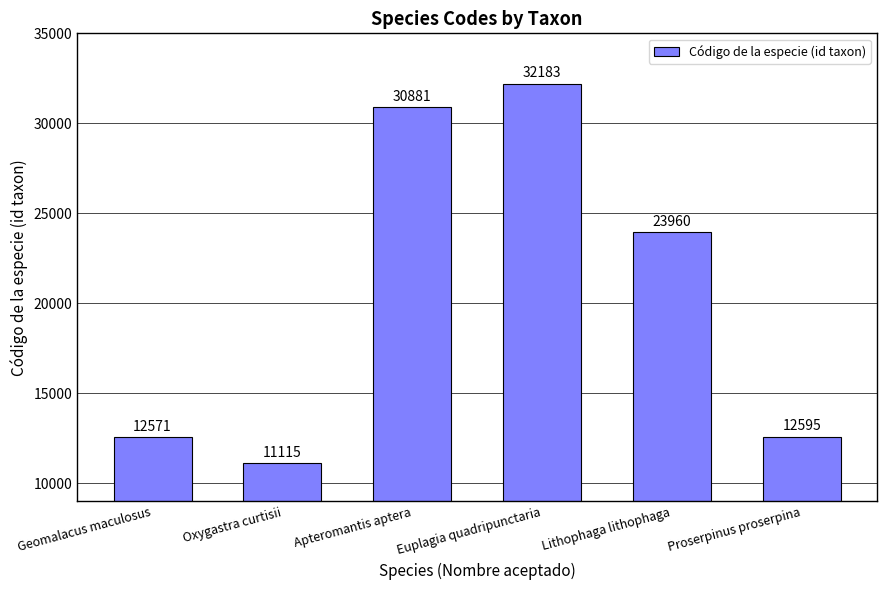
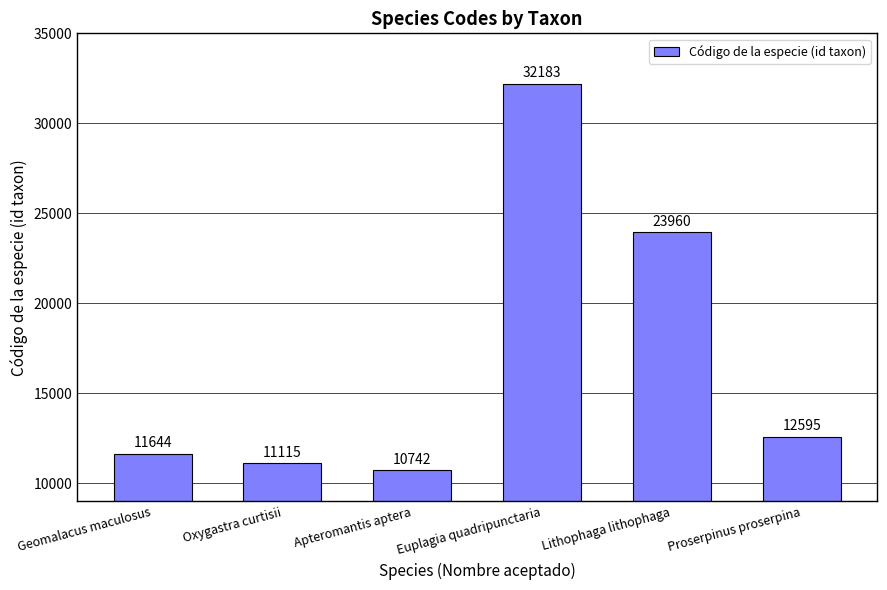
Geomalacus maculosus: 12571 -> 11644
Apteromantis aptera: 30881 -> 10742
